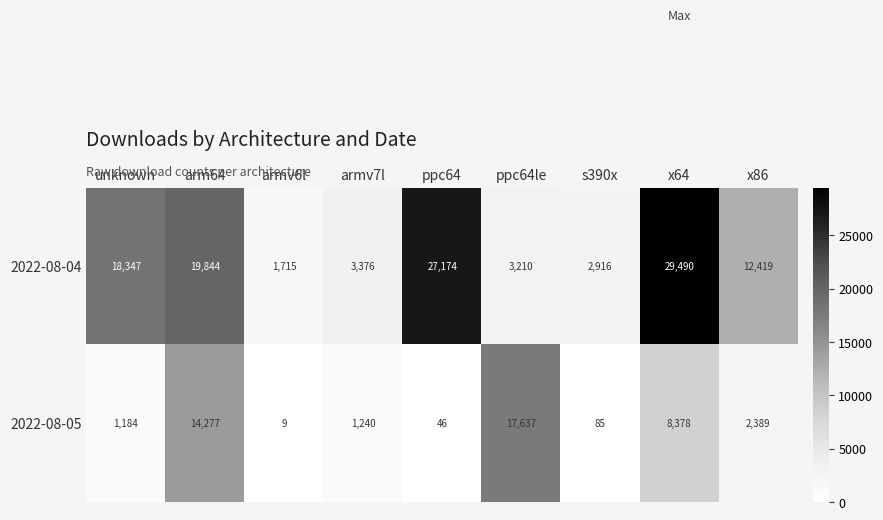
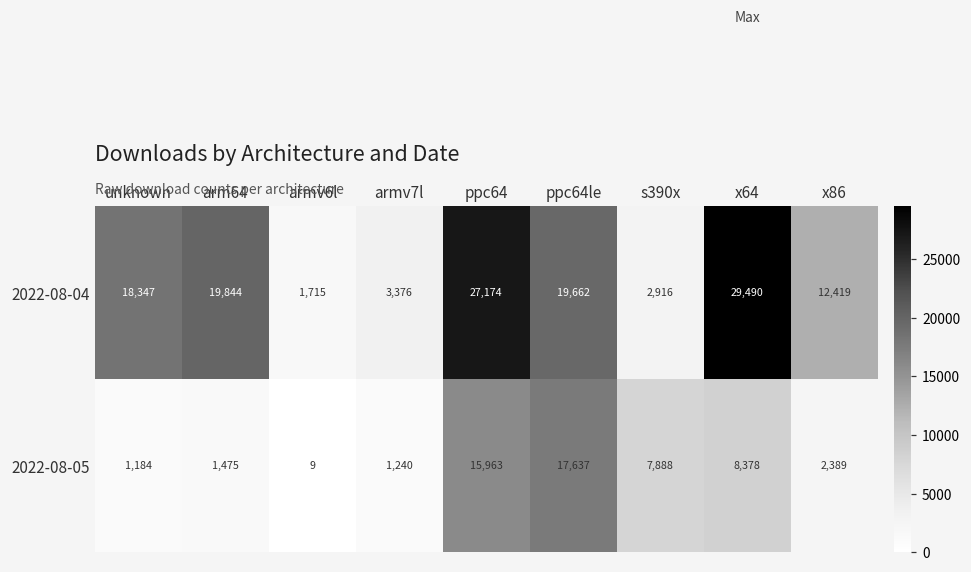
2022-08-04, ppc64le: 3,210 -> 19,662
2022-08-05, arm64: 14,277 -> 1,475
2022-08-05, ppc64: 46 -> 15,963
2022-08-05, s390x: 85 -> 7,888
